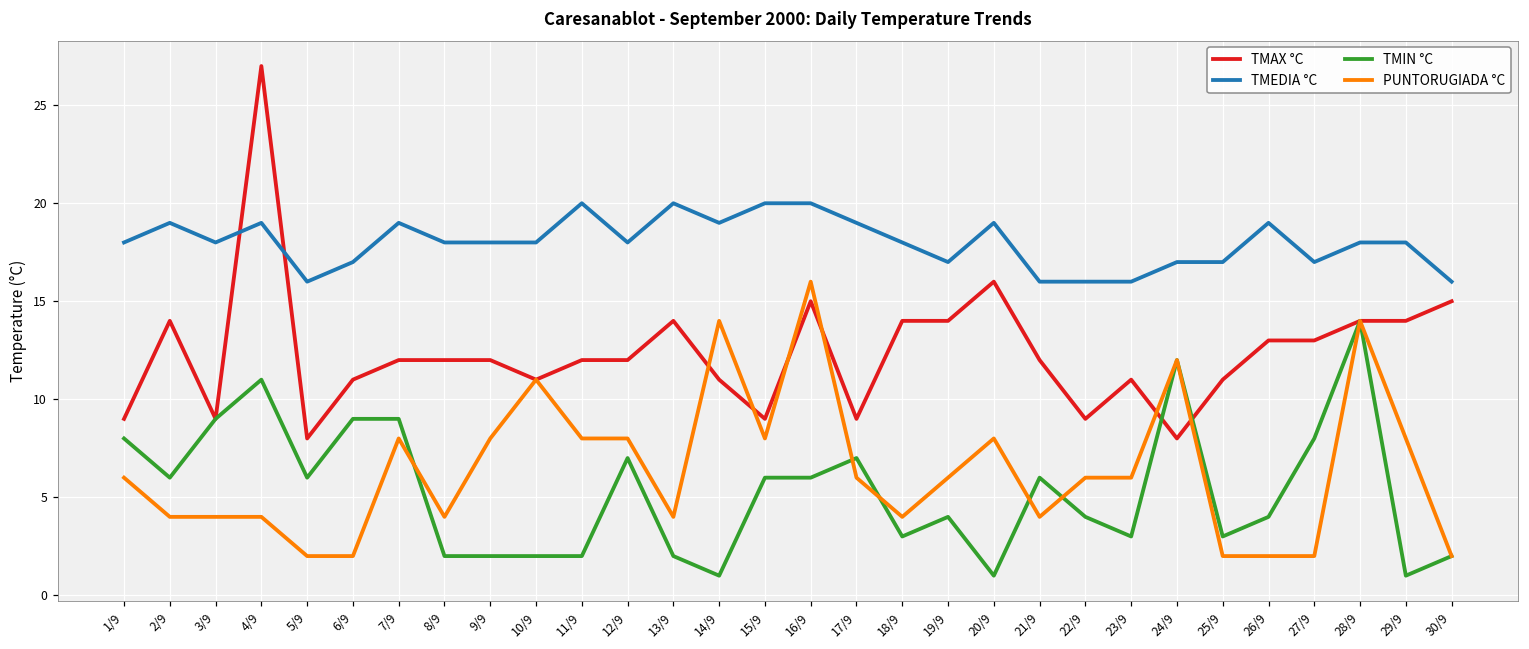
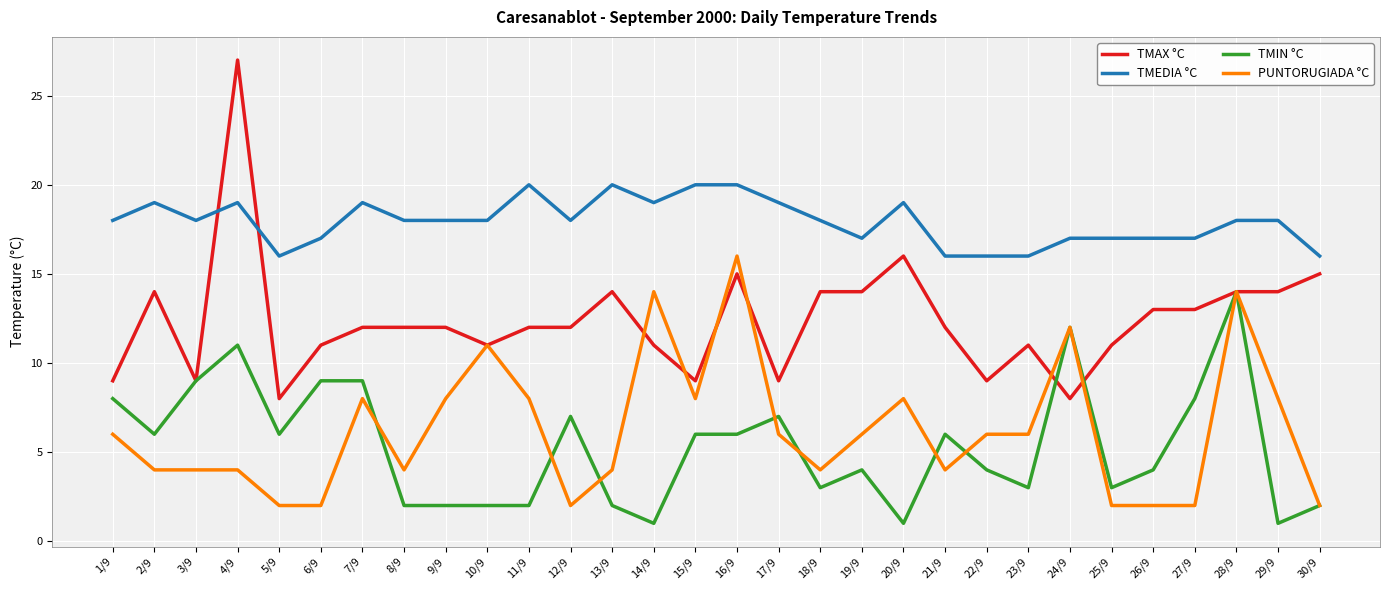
PUNTORUGIADA °C, 12/9: 8 -> 2
TMEDIA °C, 26/9: 19 -> 17
